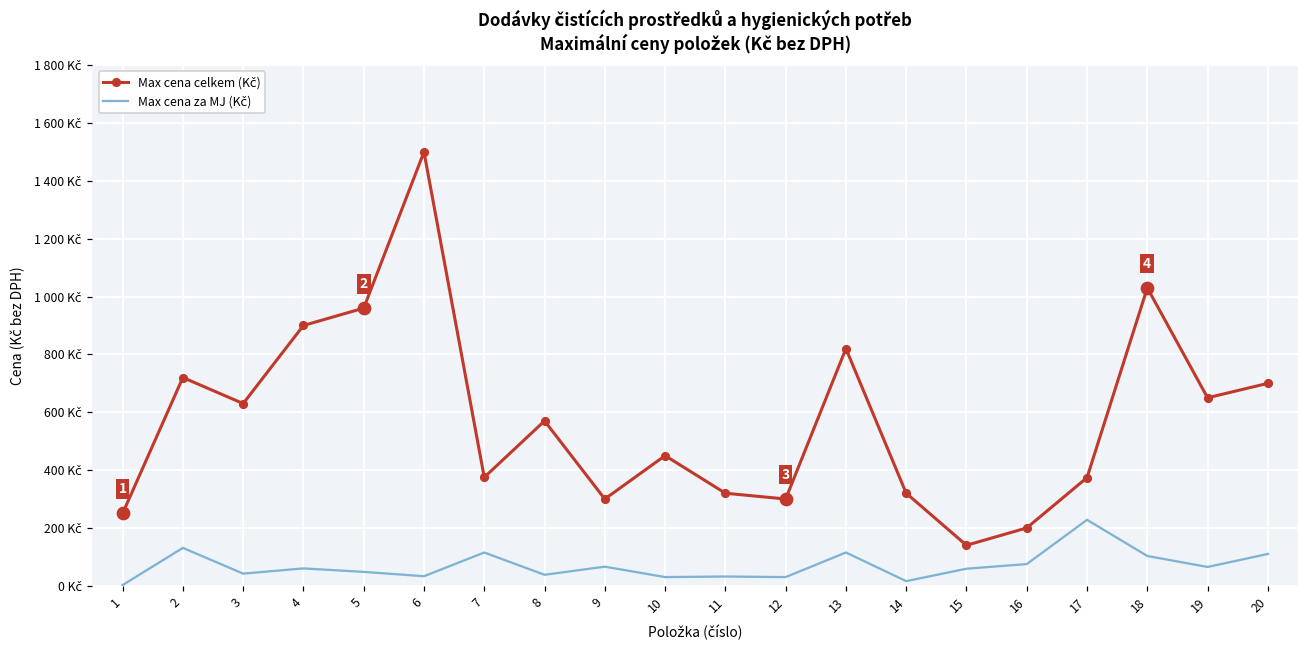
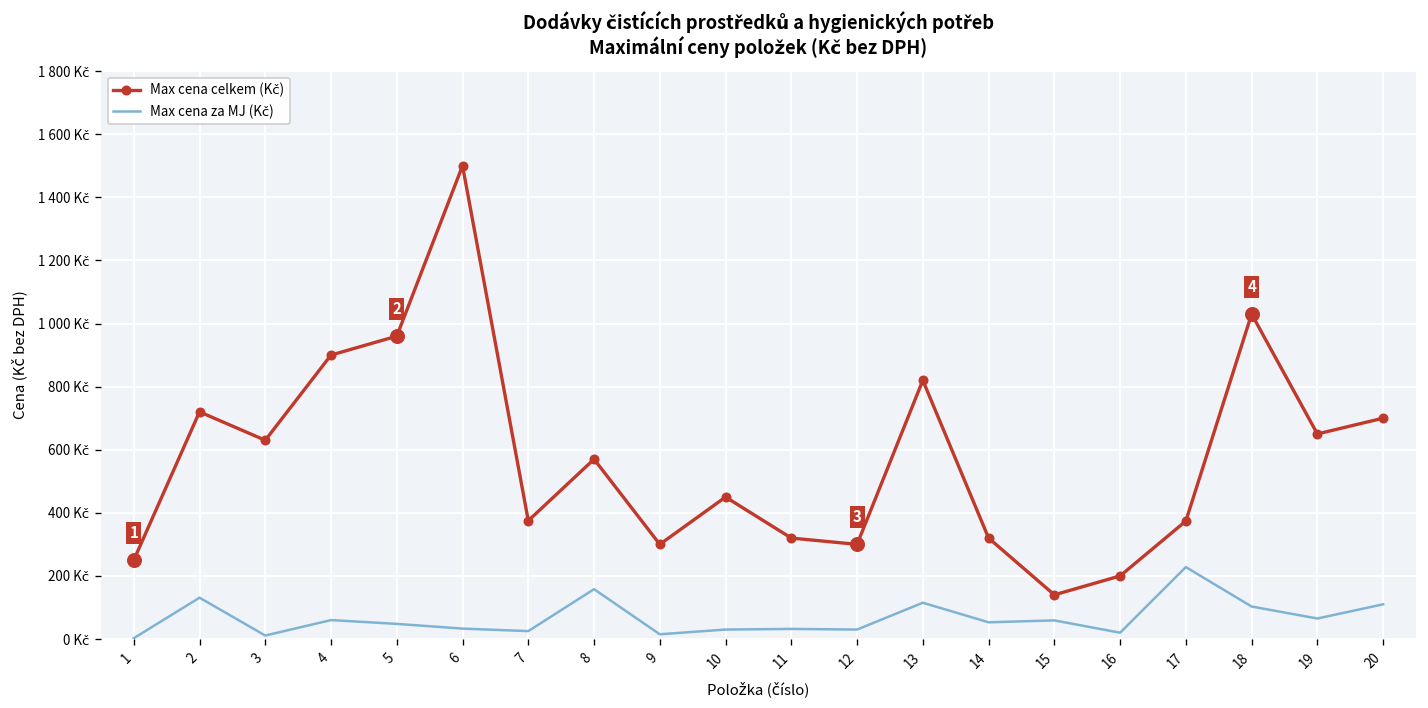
Max cena za MJ (Kč), 3: 40 Kč -> 10 Kč
Max cena za MJ (Kč), 7: 120 Kč -> 30 Kč
Max cena za MJ (Kč), 8: 40 Kč -> 160 Kč
Max cena za MJ (Kč), 9: 70 Kč -> 20 Kč
Max cena za MJ (Kč), 14: 20 Kč -> 50 Kč
Max cena za MJ (Kč), 16: 80 Kč -> 20 Kč
